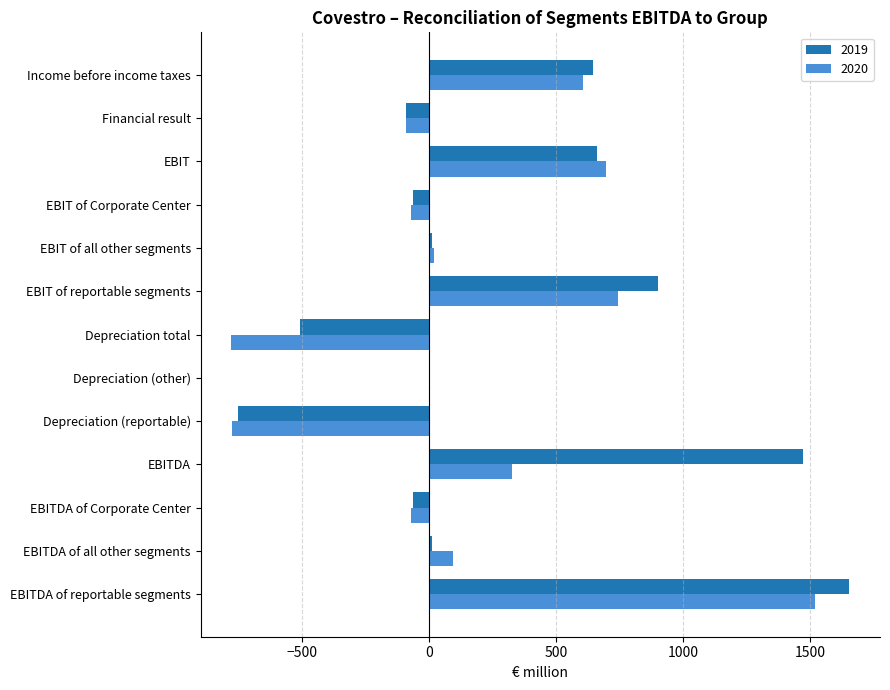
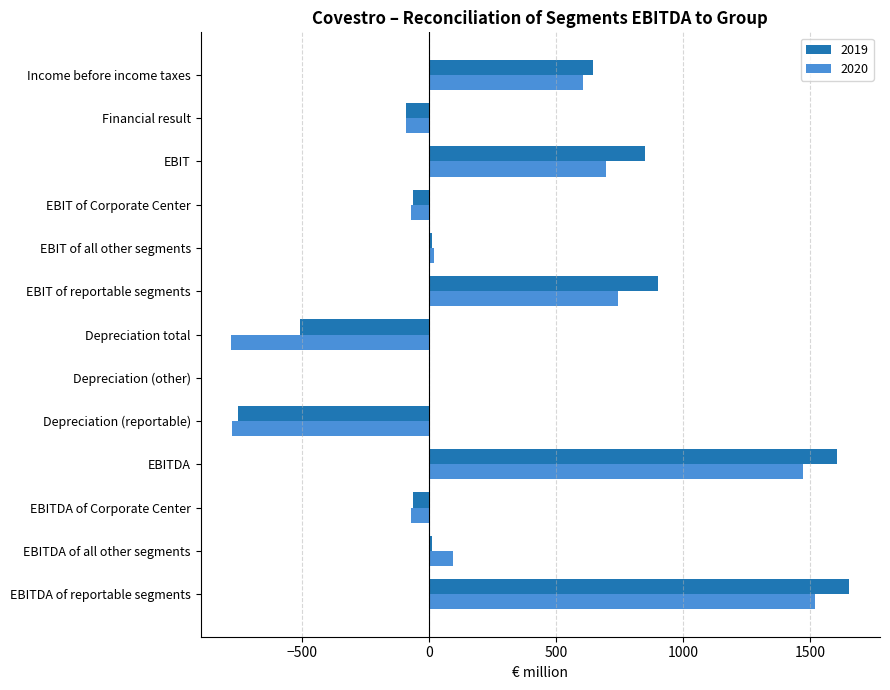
2019, EBIT: 660 -> 850
2019, EBITDA: 1470 -> 1600
2020, EBITDA: 330 -> 1470
